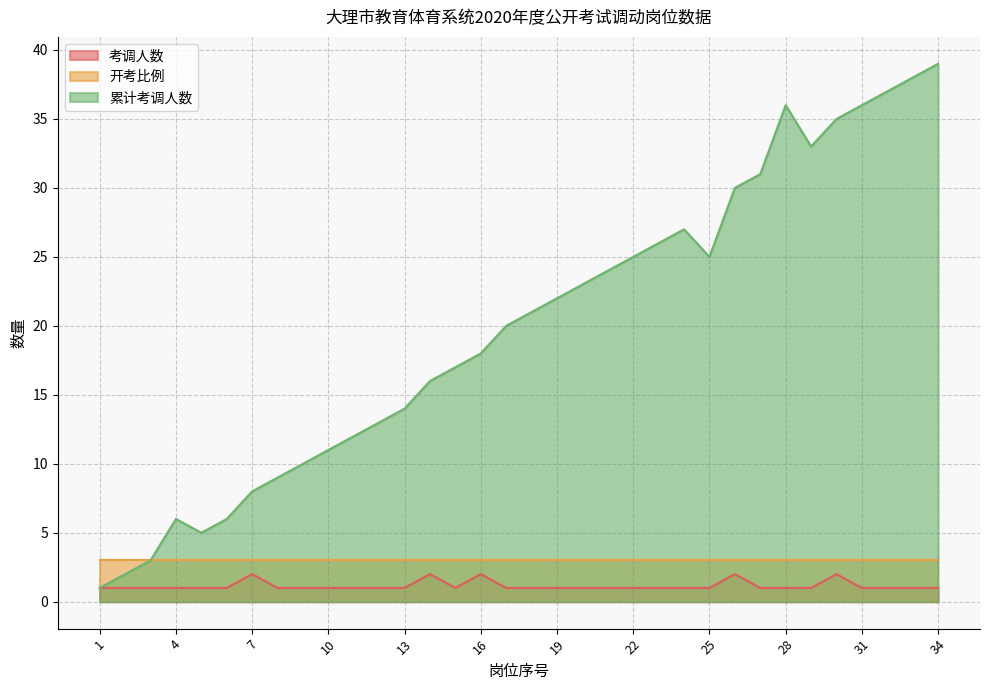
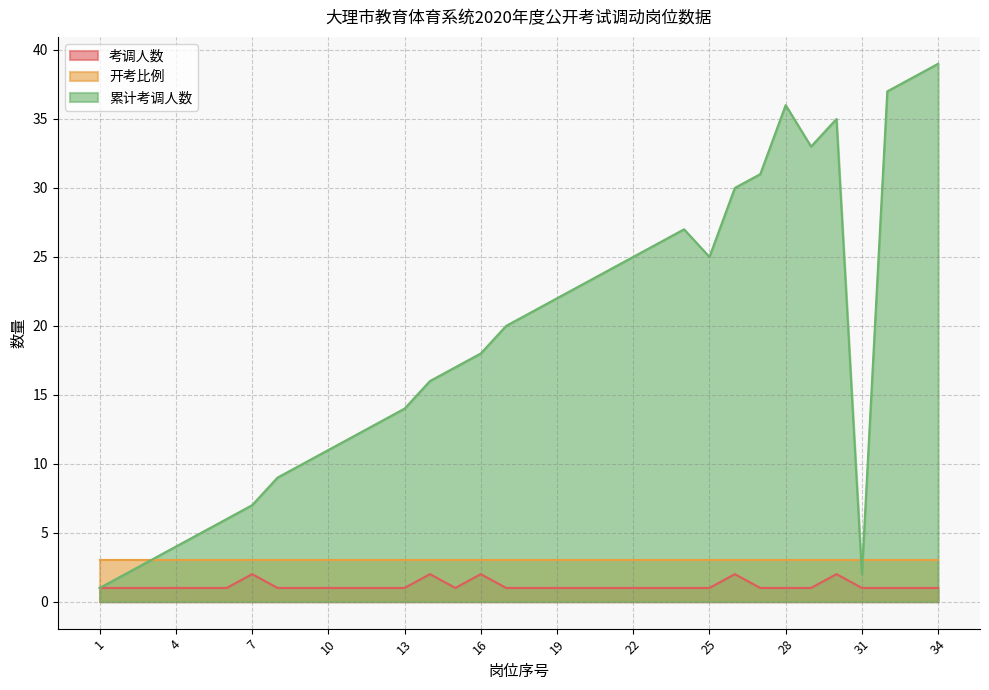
累计考调人数, 4: 6 -> 4
累计考调人数, 7: 8 -> 7
累计考调人数, 31: 36 -> 2
